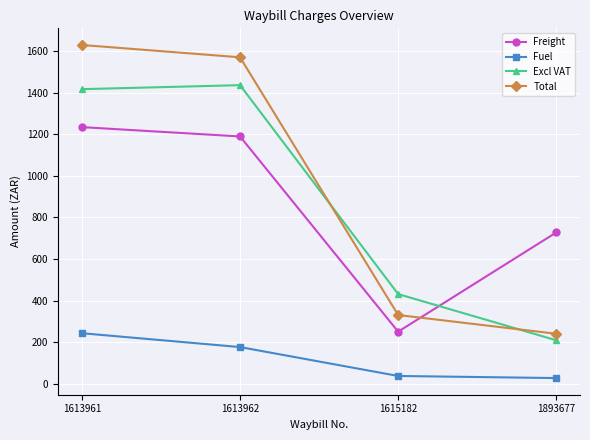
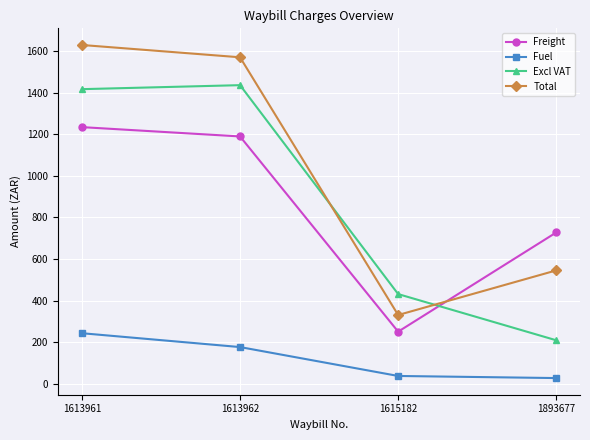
Total, 1893677: 240 -> 550
